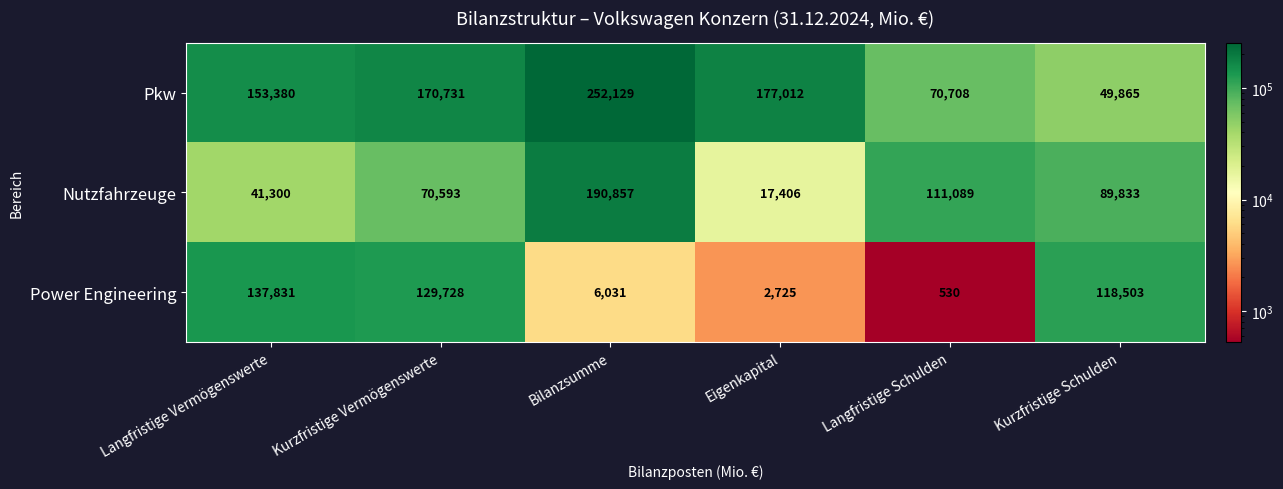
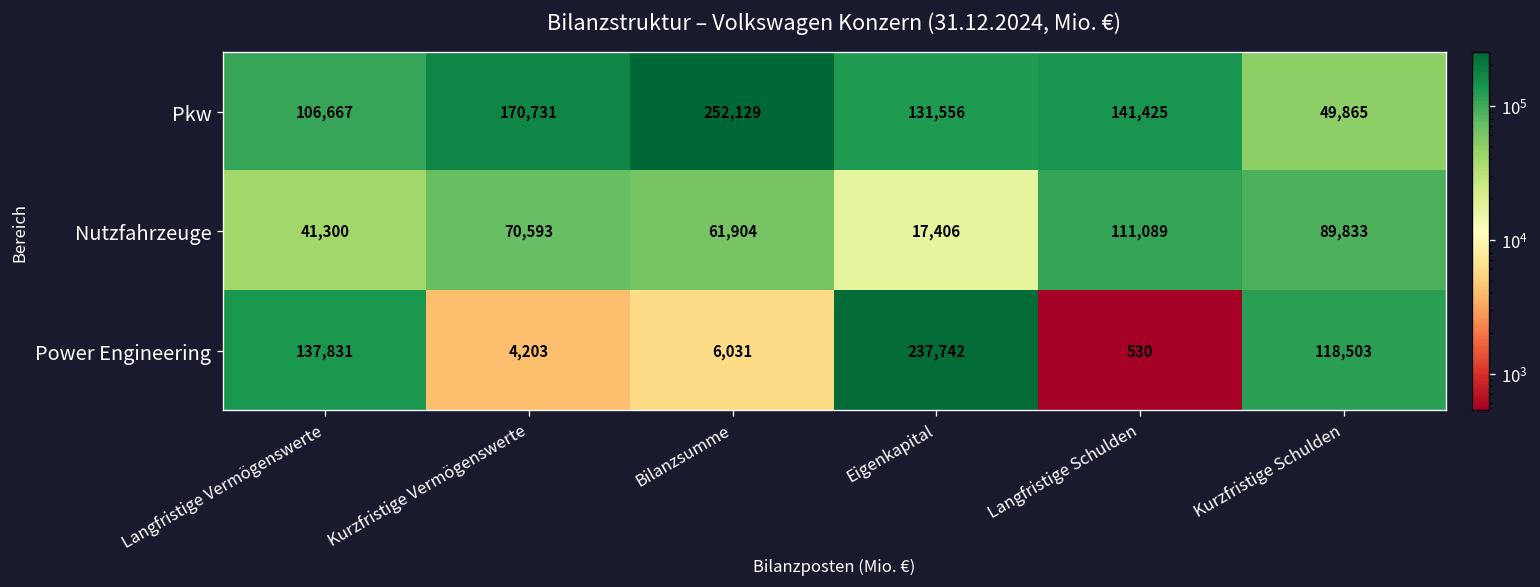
Pkw, Langfristige Vermögenswerte: 153,380 -> 106,667
Pkw, Eigenkapital: 177,012 -> 131,556
Pkw, Langfristige Schulden: 70,708 -> 141,425
Nutzfahrzeuge, Bilanzsumme: 190,857 -> 61,904
Power Engineering, Kurzfristige Vermögenswerte: 129,728 -> 4,203
Power Engineering, Eigenkapital: 2,725 -> 237,742
